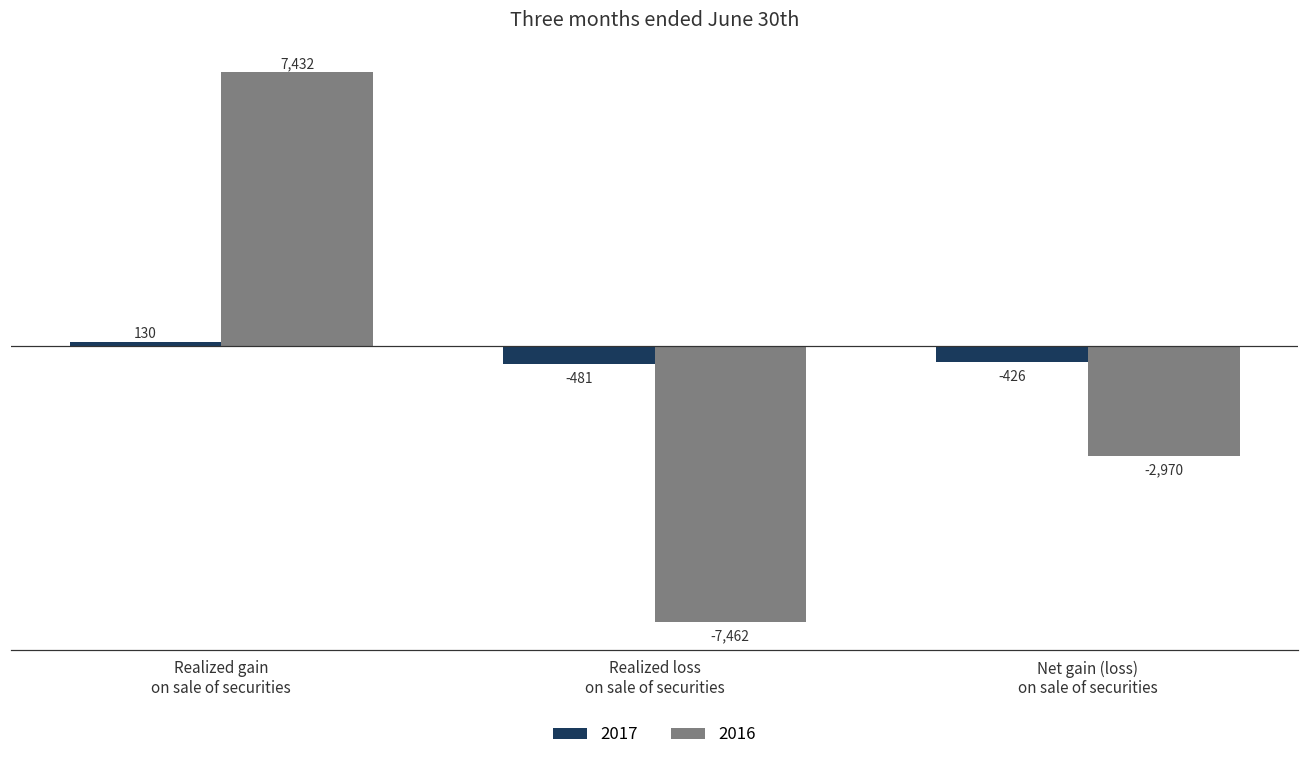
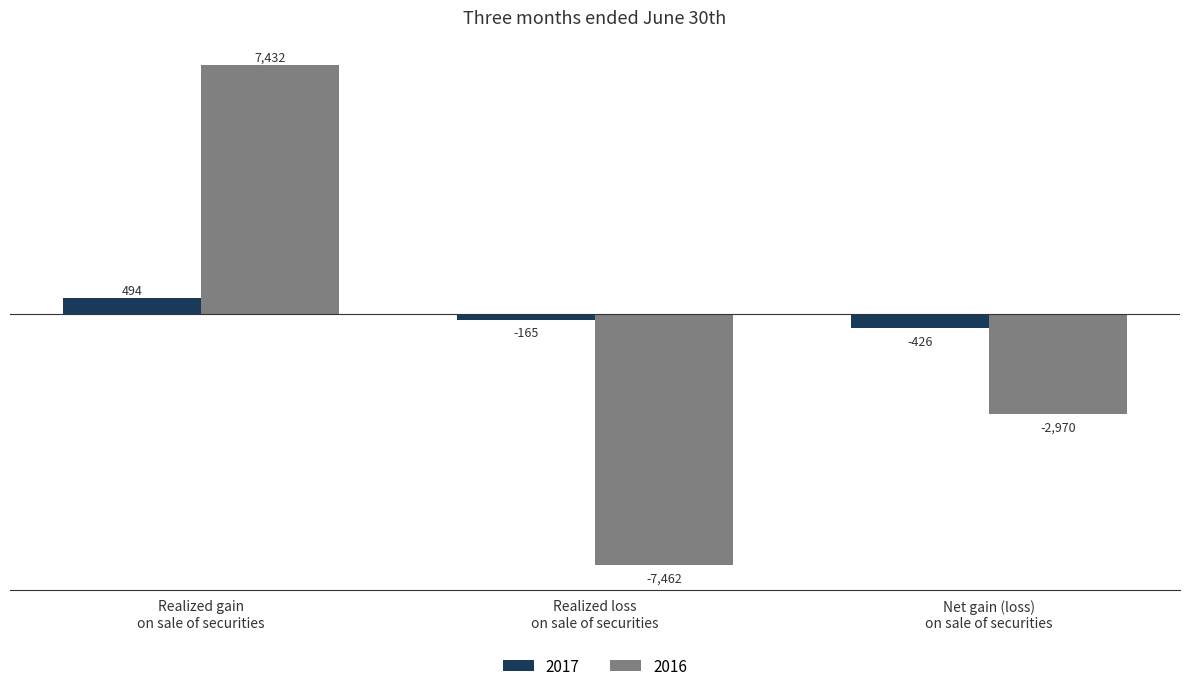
2017, Realized gain on sale of securities: 130 -> 494
2017, Realized loss on sale of securities: -481 -> -165
